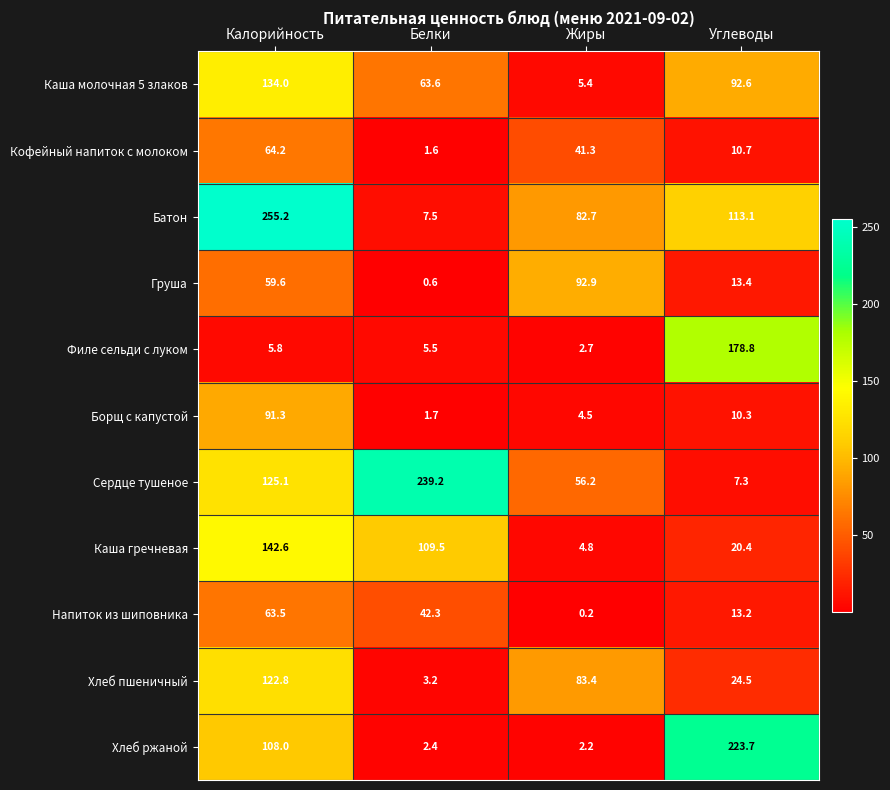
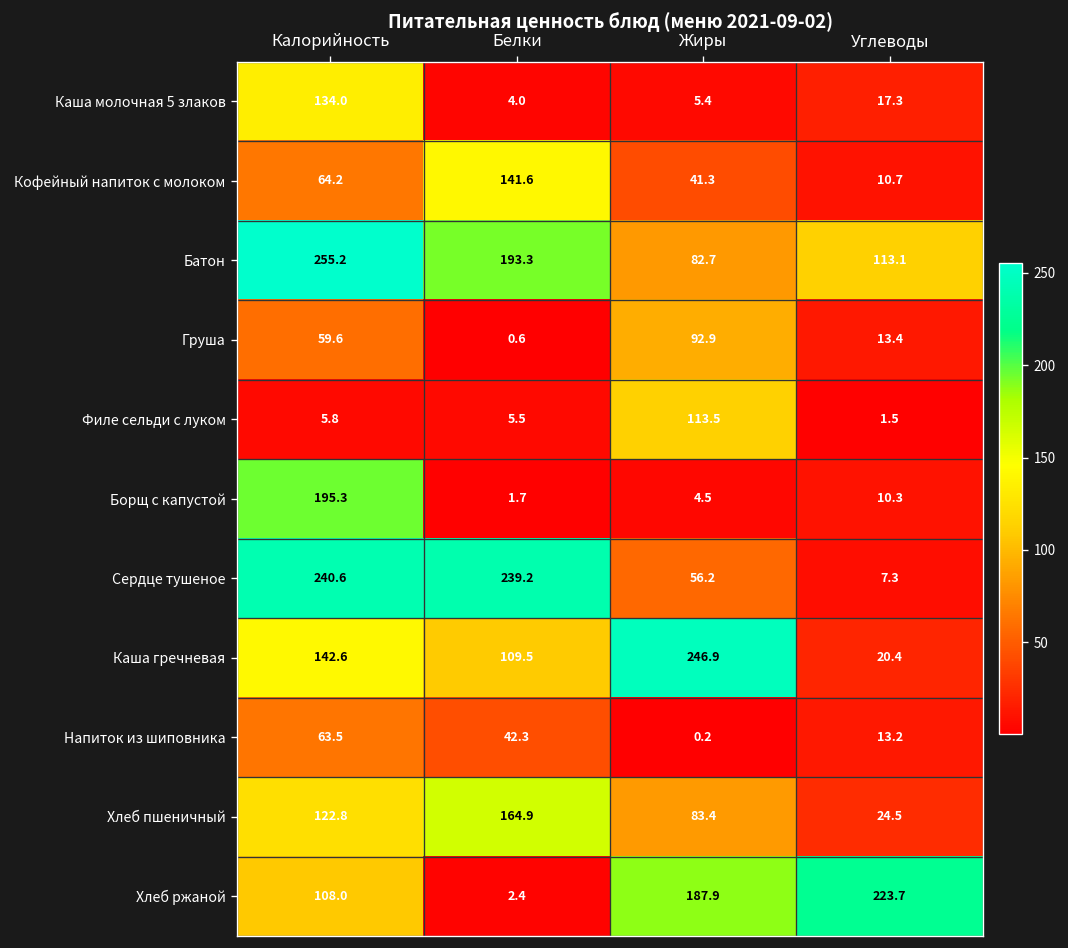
Каша молочная 5 злаков, Белки: 63.6 -> 4.0
Каша молочная 5 злаков, Углеводы: 92.6 -> 17.3
Кофейный напиток с молоком, Белки: 1.6 -> 141.6
Батон, Белки: 7.5 -> 193.3
Филе сельди с луком, Жиры: 2.7 -> 113.5
Филе сельди с луком, Углеводы: 178.8 -> 1.5
Борщ с капустой, Калорийность: 91.3 -> 195.3
Сердце тушеное, Калорийность: 125.1 -> 240.6
Каша гречневая, Жиры: 4.8 -> 246.9
Хлеб пшеничный, Белки: 3.2 -> 164.9
Хлеб ржаной, Жиры: 2.2 -> 187.9
